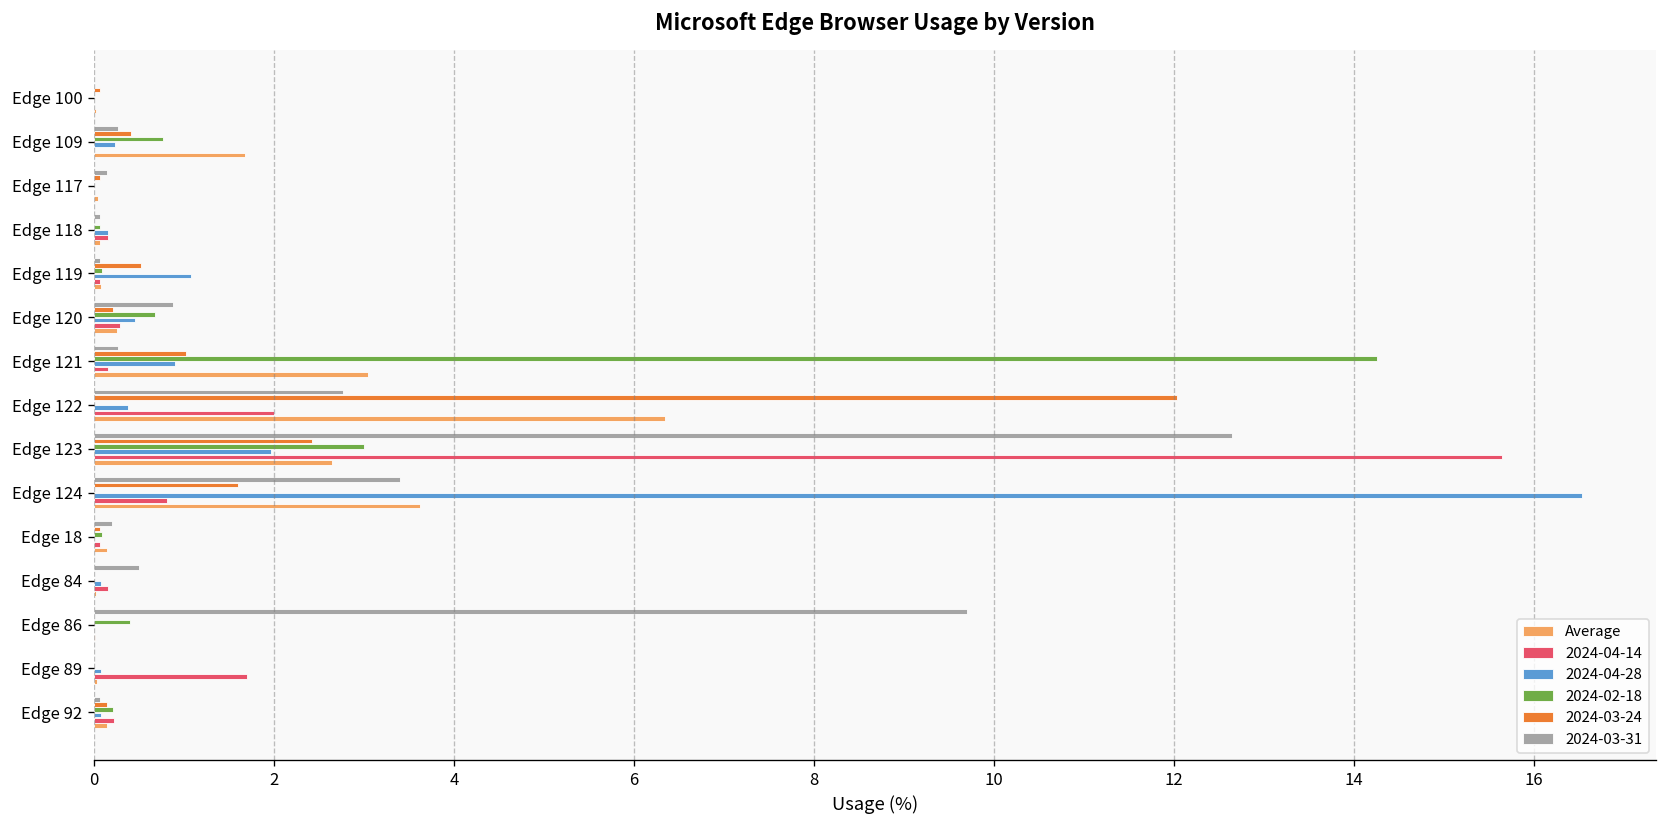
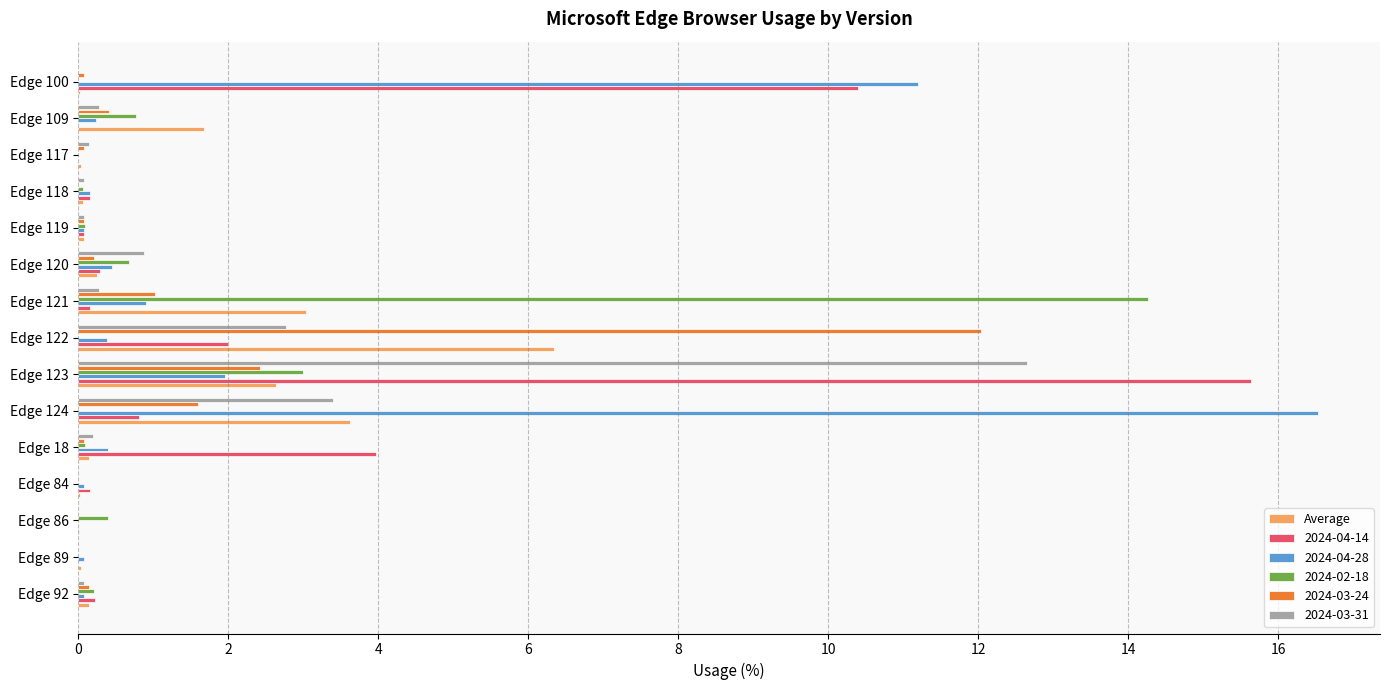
2024-04-28, Edge 100: 0.0 -> 11.2
2024-04-14, Edge 100: 0.0 -> 10.4
2024-03-24, Edge 119: 0.5 -> 0.1
2024-04-28, Edge 119: 1.1 -> 0.1
2024-04-28, Edge 18: 0.0 -> 0.4
2024-04-14, Edge 18: 0.1 -> 4.0
2024-03-31, Edge 84: 0.5 -> 0.0
2024-03-31, Edge 86: 9.7 -> 0.0
2024-04-14, Edge 89: 1.7 -> 0.0
